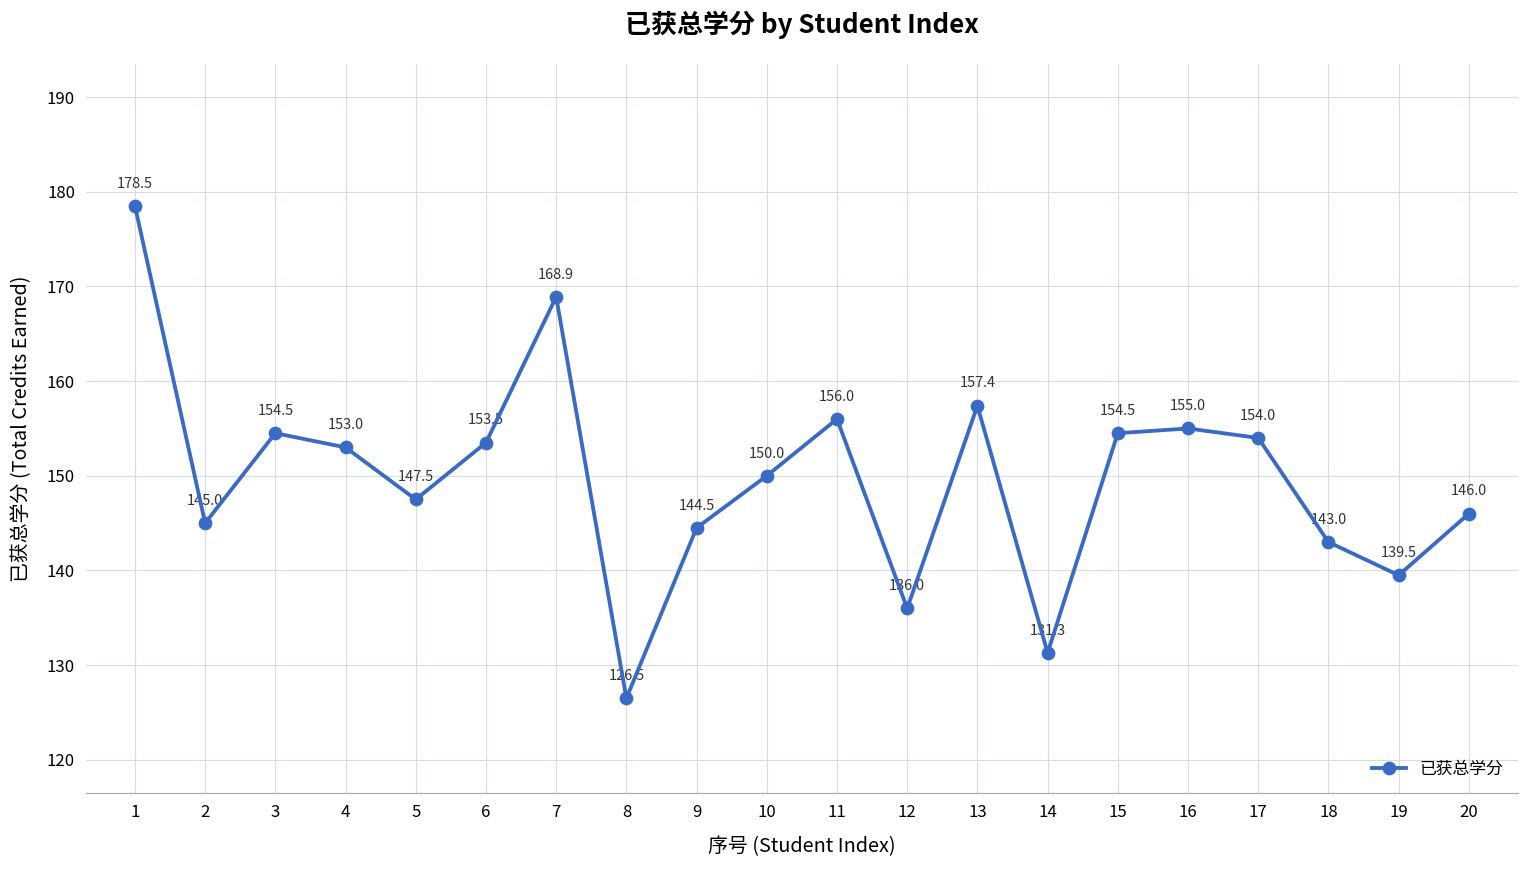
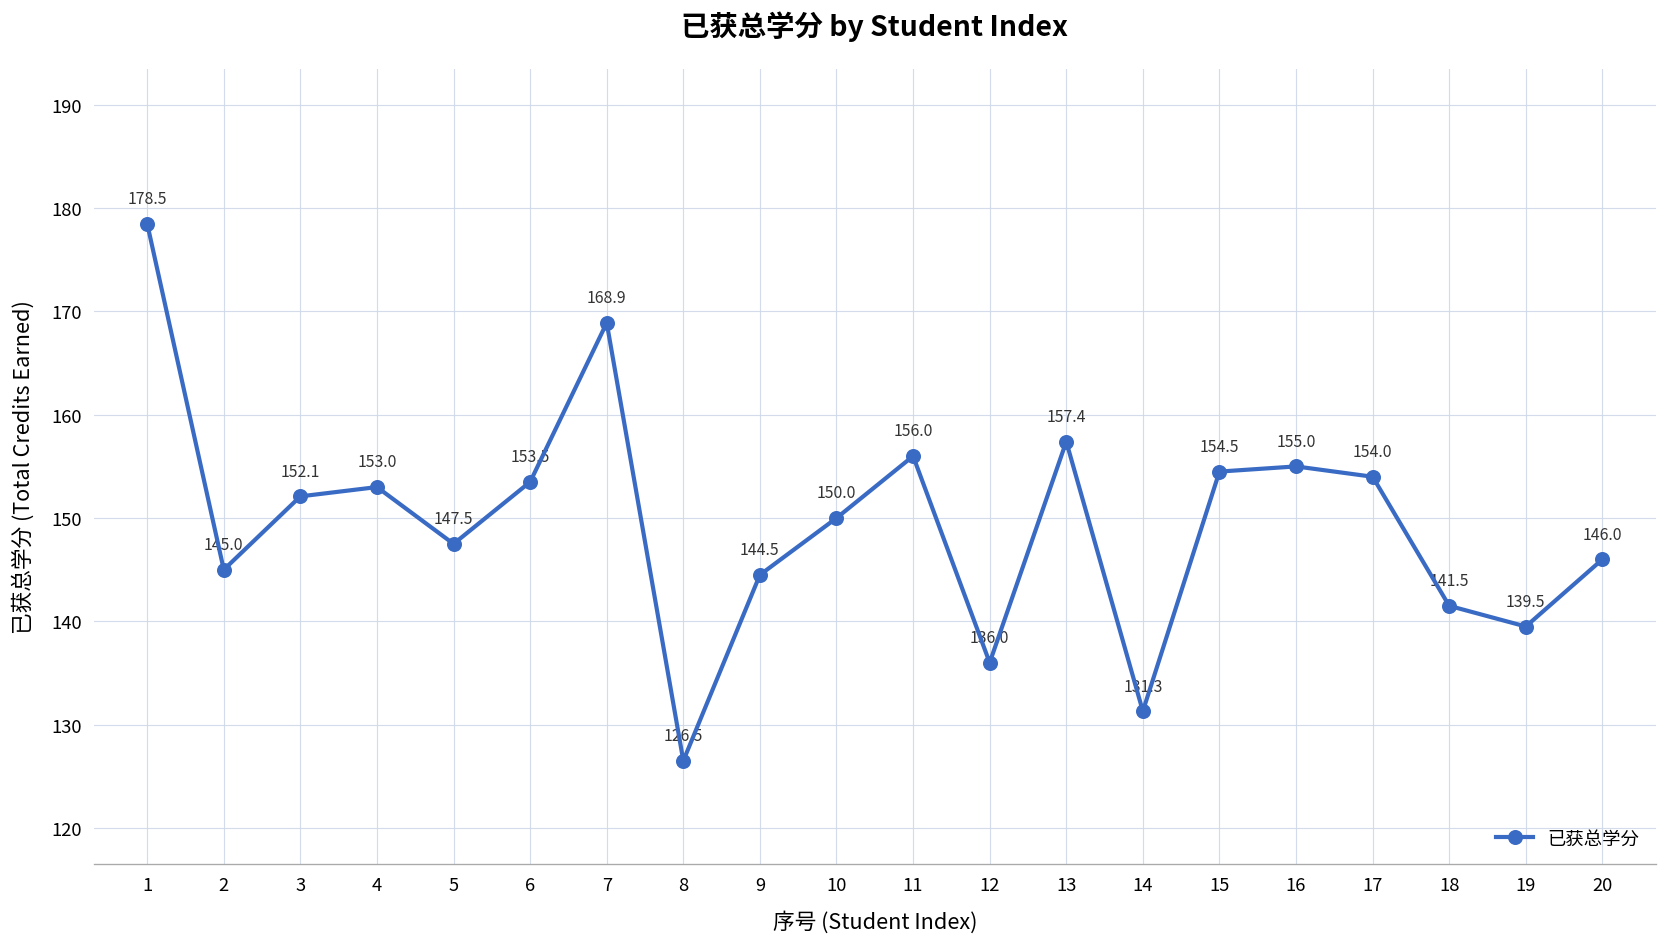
3: 154.5 -> 152.1
18: 143.0 -> 141.5
